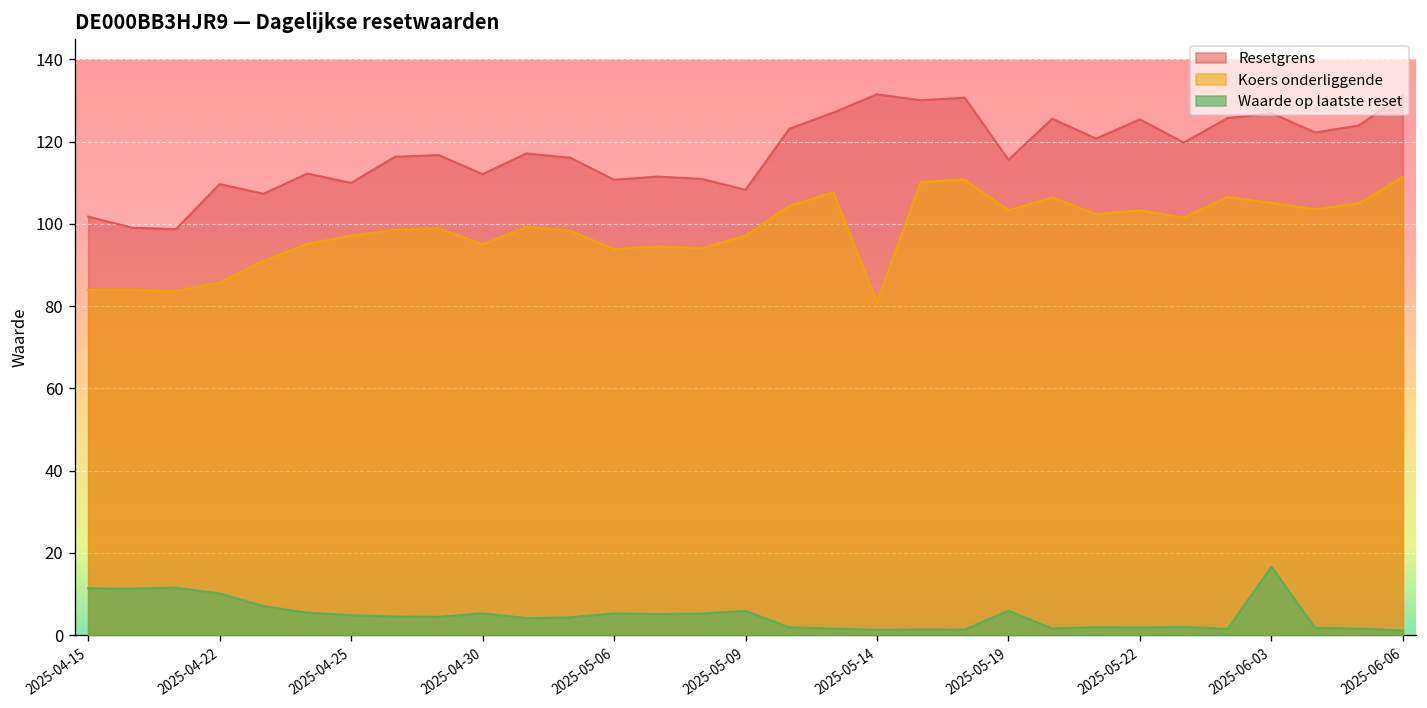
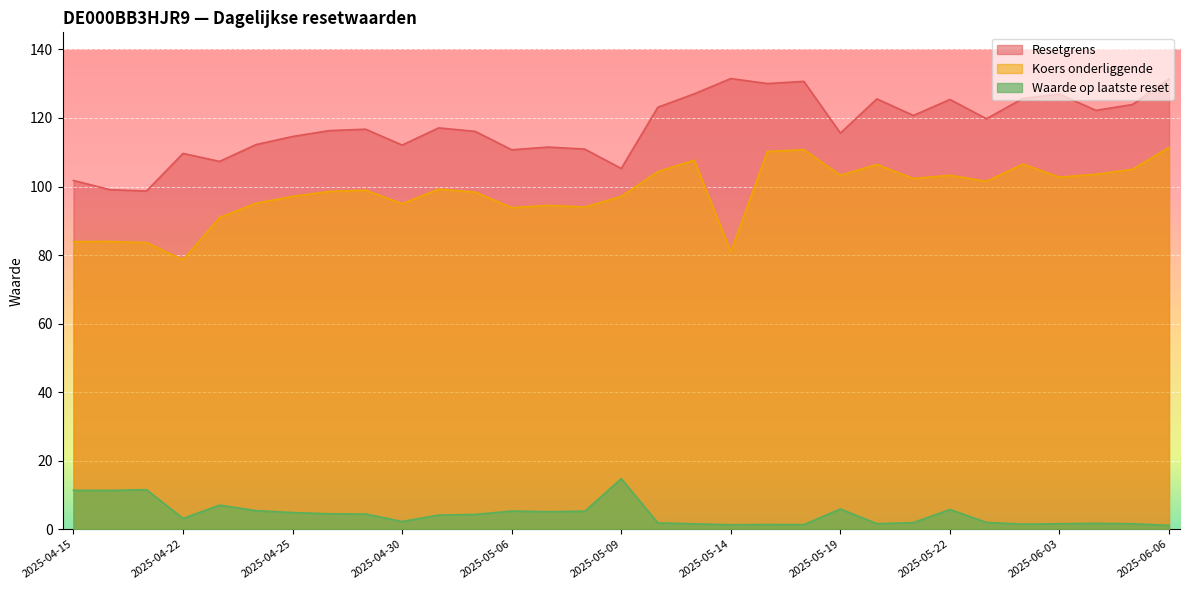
Koers onderliggende, 2025-04-22: 86 -> 79
Waarde op laatste reset, 2025-04-22: 10 -> 3
Resetgrens, 2025-04-25: 110 -> 115
Waarde op laatste reset, 2025-04-30: 5 -> 2
Resetgrens, 2025-05-09: 108 -> 105
Waarde op laatste reset, 2025-05-09: 6 -> 15
Waarde op laatste reset, 2025-05-22: 2 -> 6
Koers onderliggende, 2025-06-03: 105 -> 103
Waarde op laatste reset, 2025-06-03: 17 -> 2
